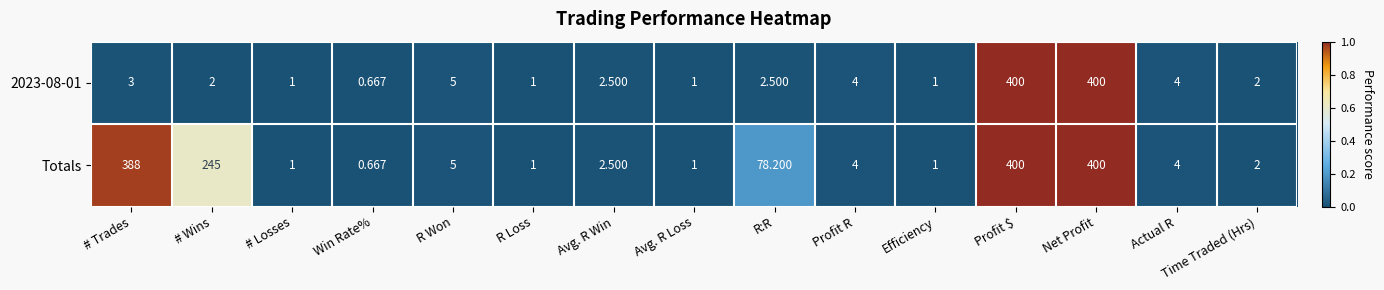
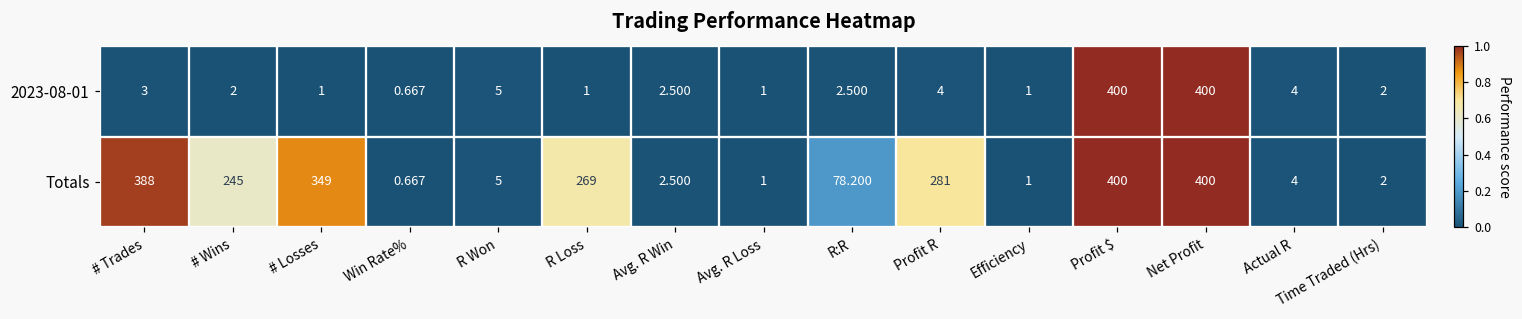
Totals, # Losses: 1 -> 349
Totals, R Loss: 1 -> 269
Totals, Profit R: 4 -> 281
